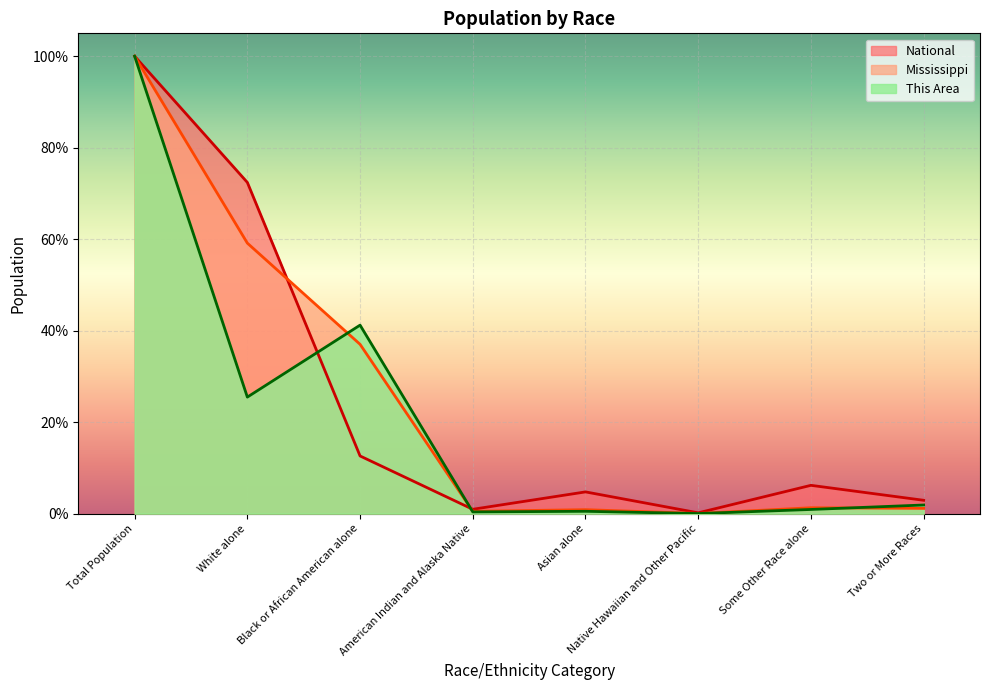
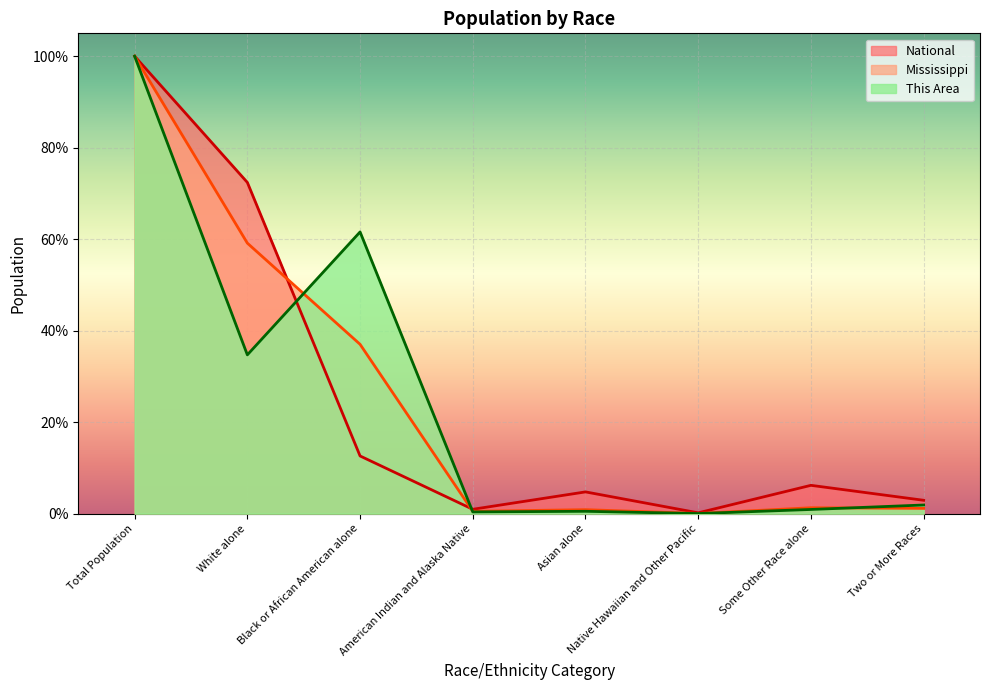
This Area, White alone: 25% -> 35%
This Area, Black or African American alone: 41% -> 62%
